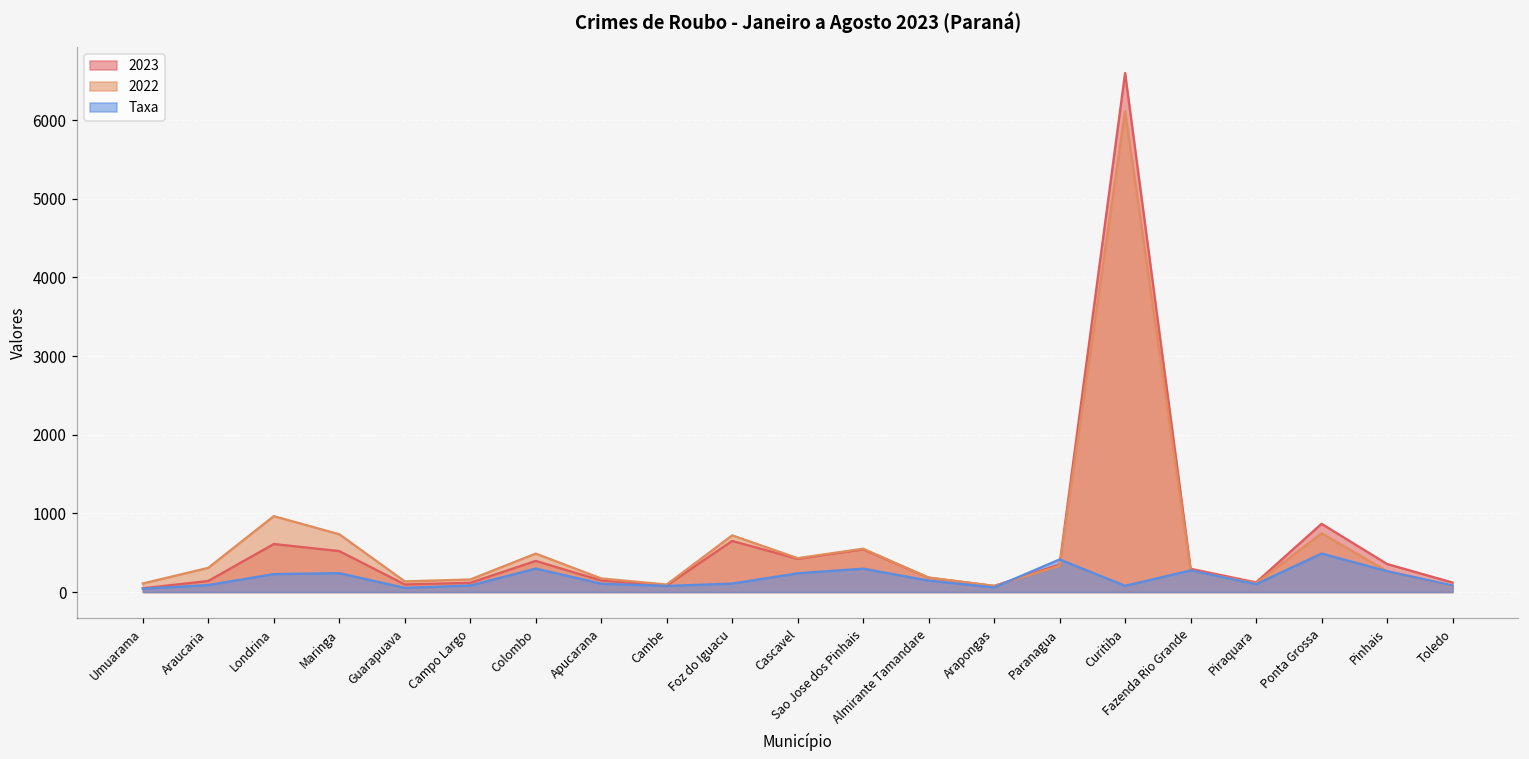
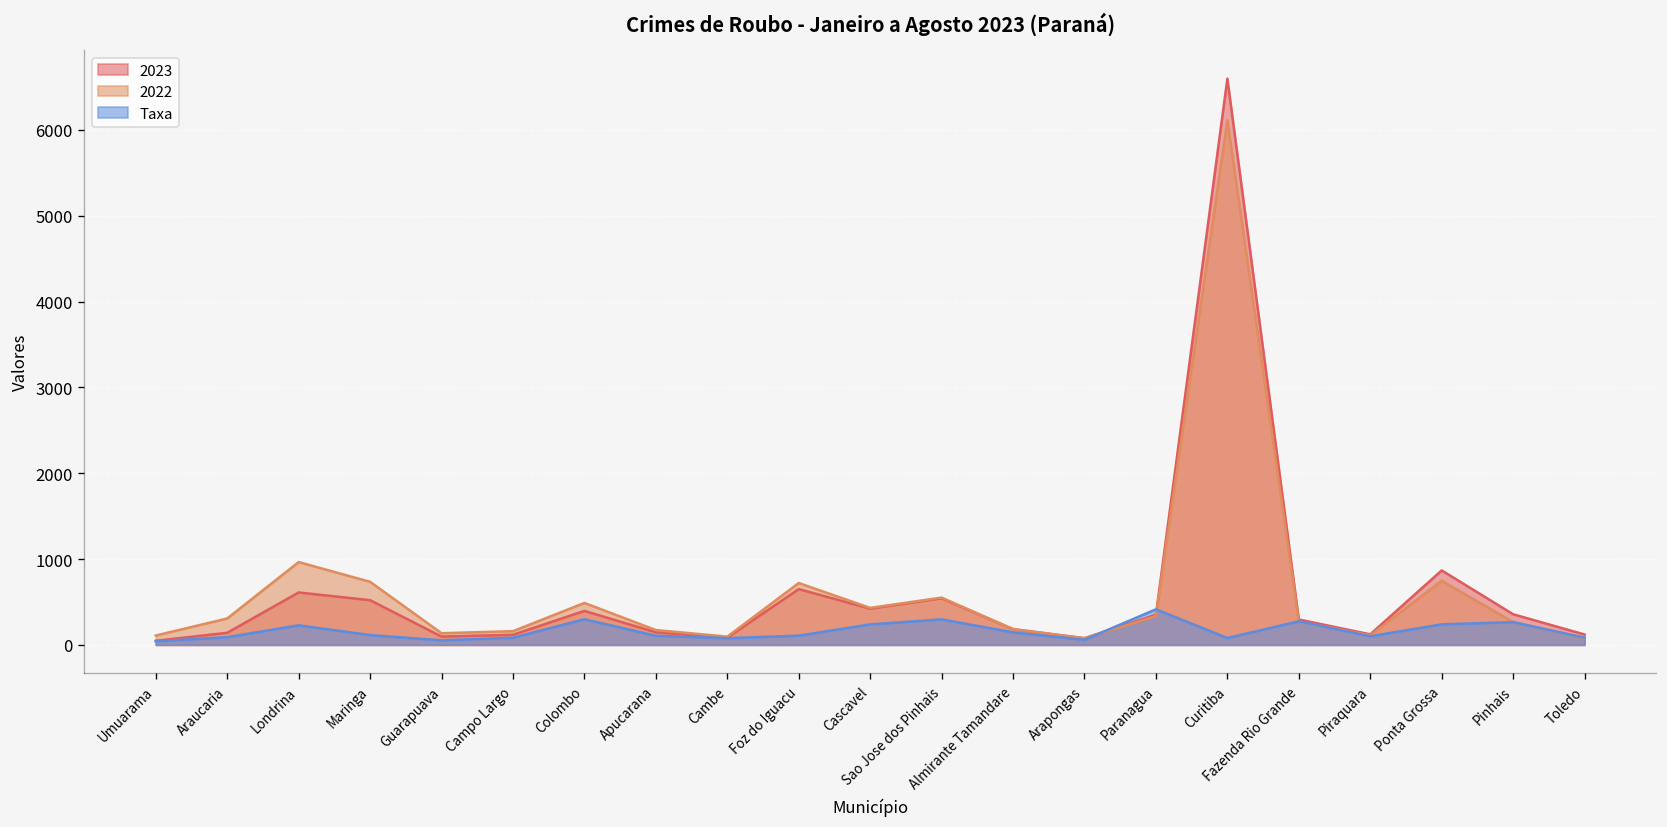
Taxa, Maringa: 200 -> 100
Taxa, Ponta Grossa: 500 -> 200
